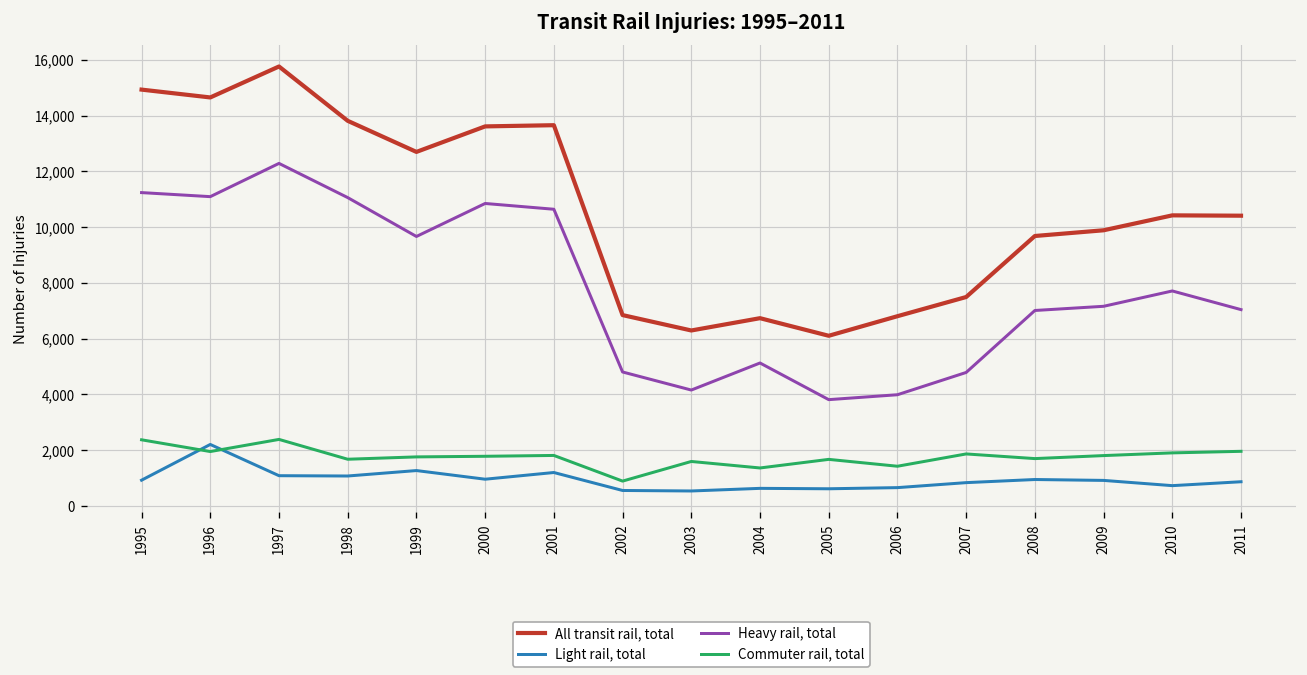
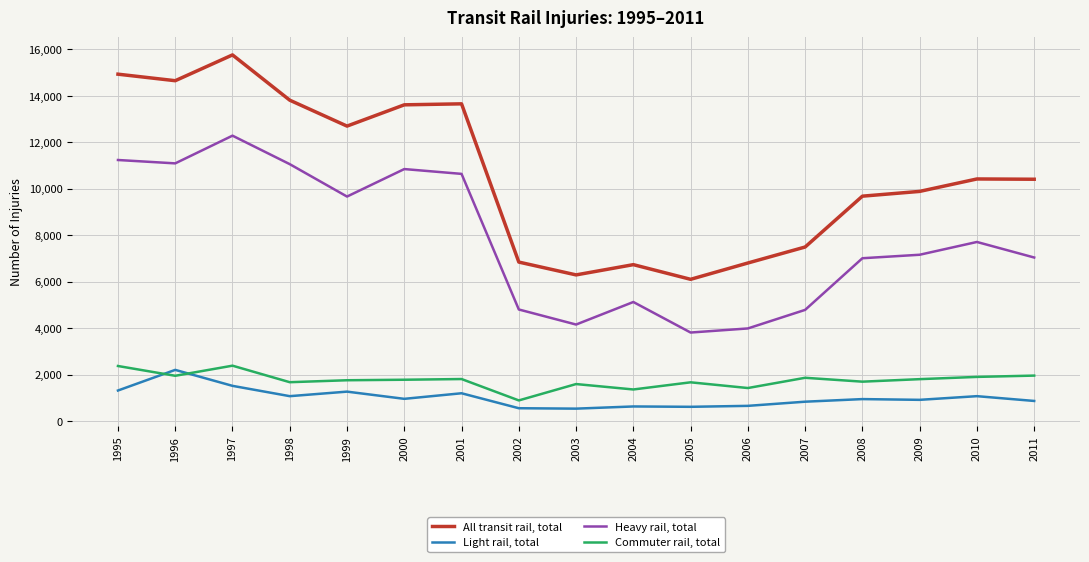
Light rail, total, 1995: 900 -> 1,300
Light rail, total, 1997: 1,100 -> 1,500
Light rail, total, 2010: 700 -> 1,100
